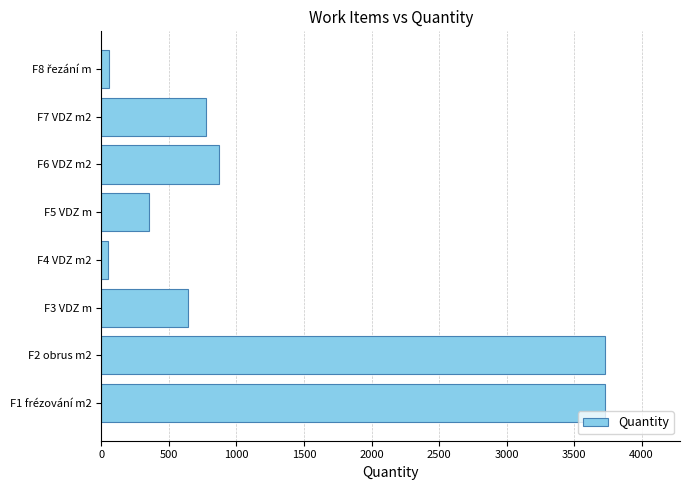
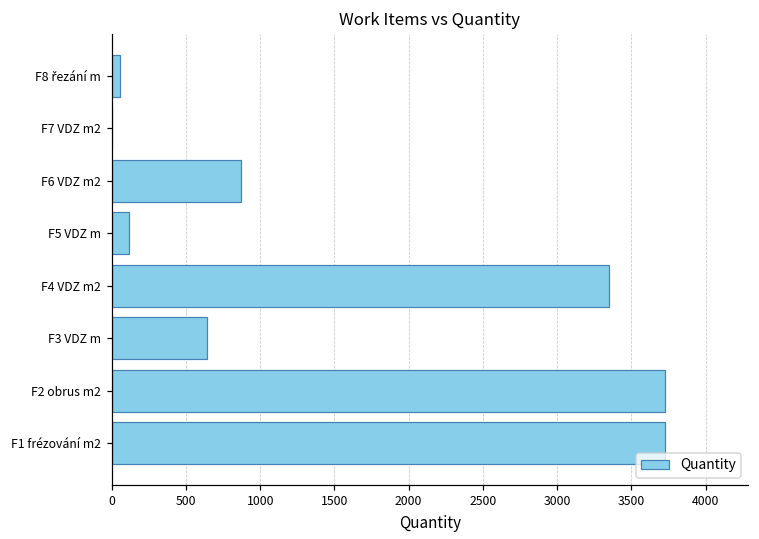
F7 VDZ m2: 770 -> 0
F5 VDZ m: 350 -> 120
F4 VDZ m2: 50 -> 3350
